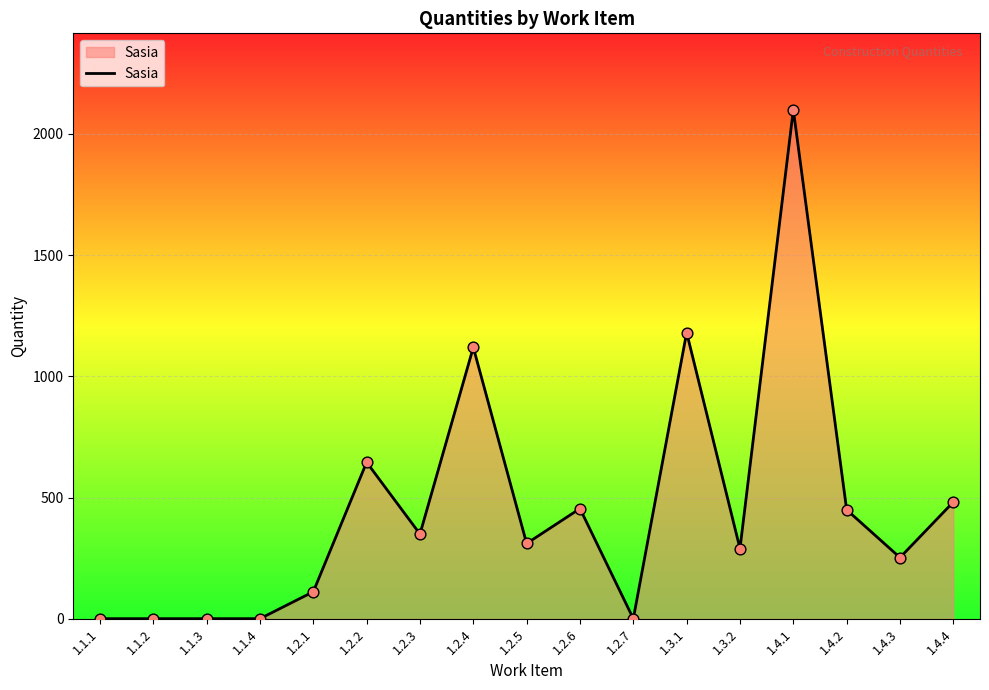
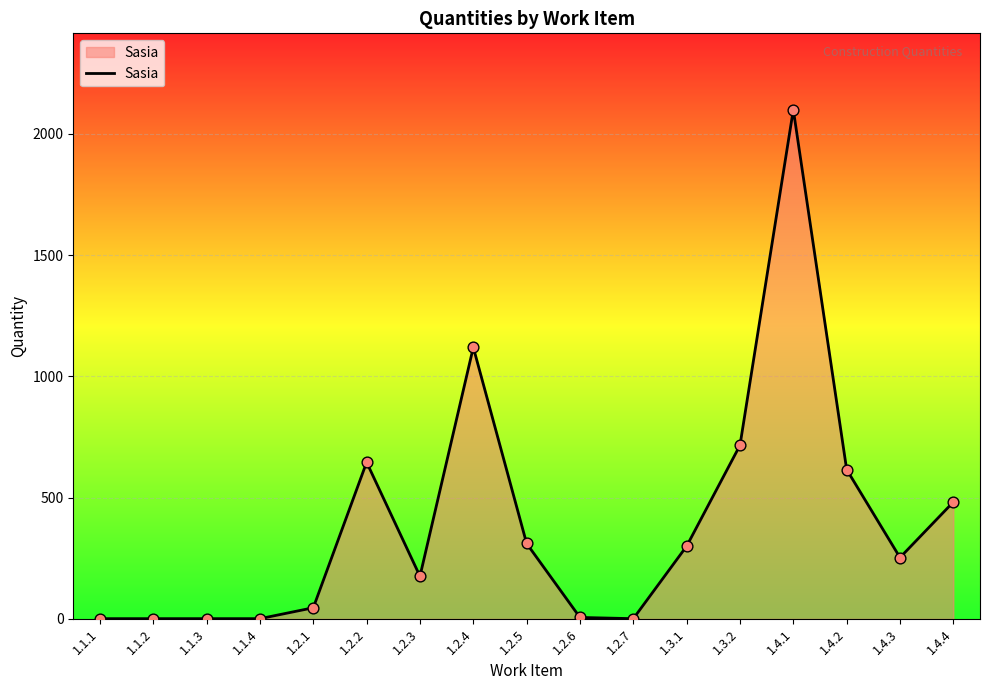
1.2.1: 110 -> 50
1.2.3: 350 -> 180
1.2.6: 460 -> 10
1.3.1: 1180 -> 300
1.3.2: 290 -> 720
1.4.2: 450 -> 620
